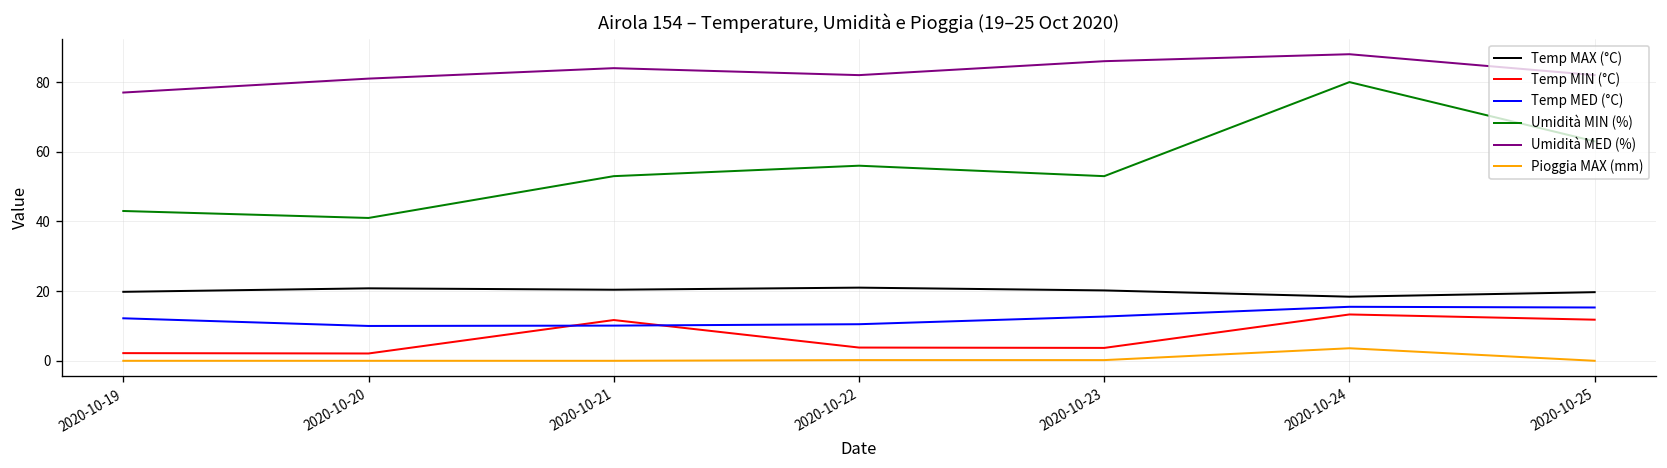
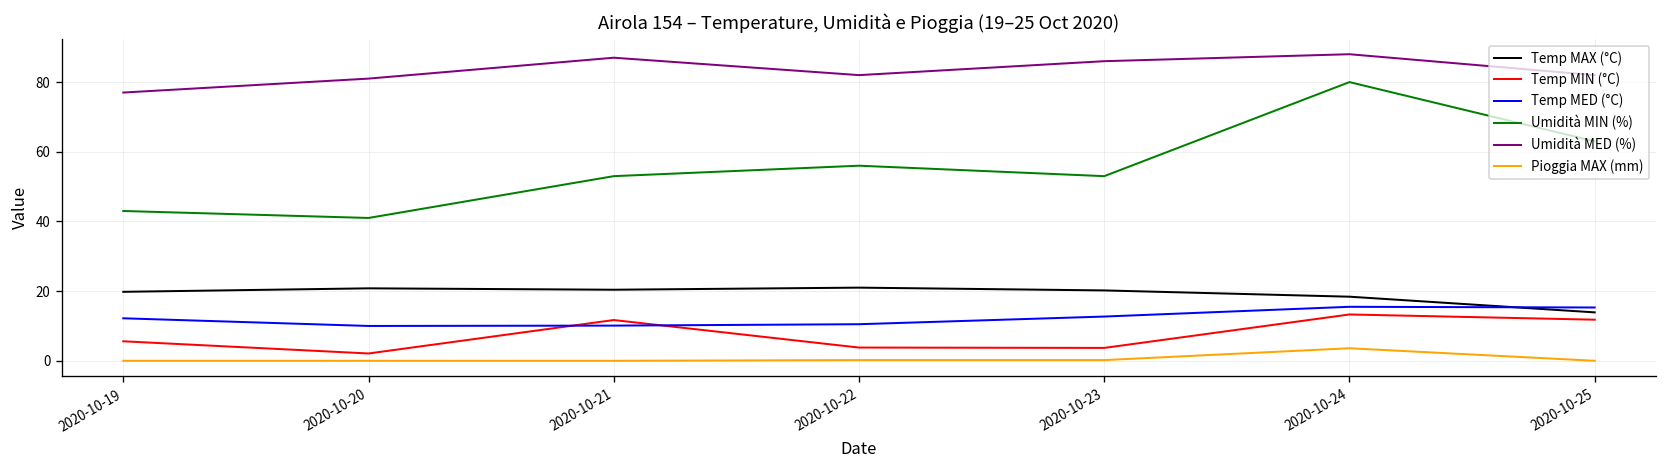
Temp MIN (°C), 2020-10-19: 2 -> 6
Umidità MED (%), 2020-10-21: 84 -> 87
Temp MAX (°C), 2020-10-25: 20 -> 14
